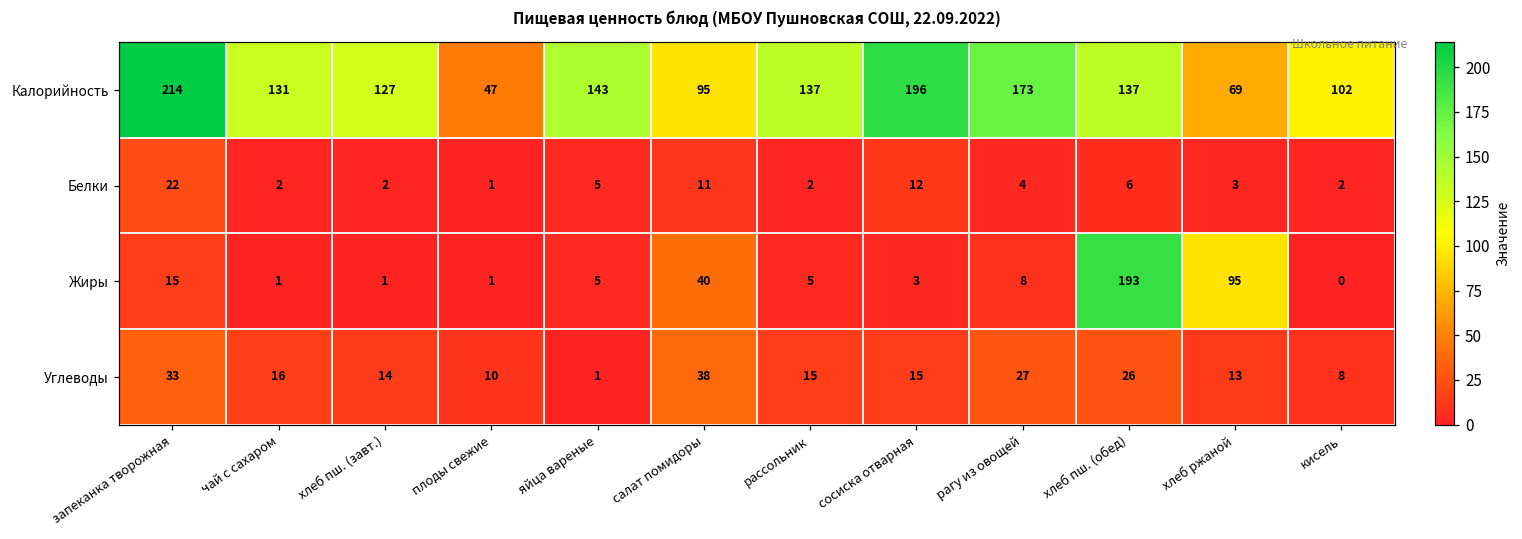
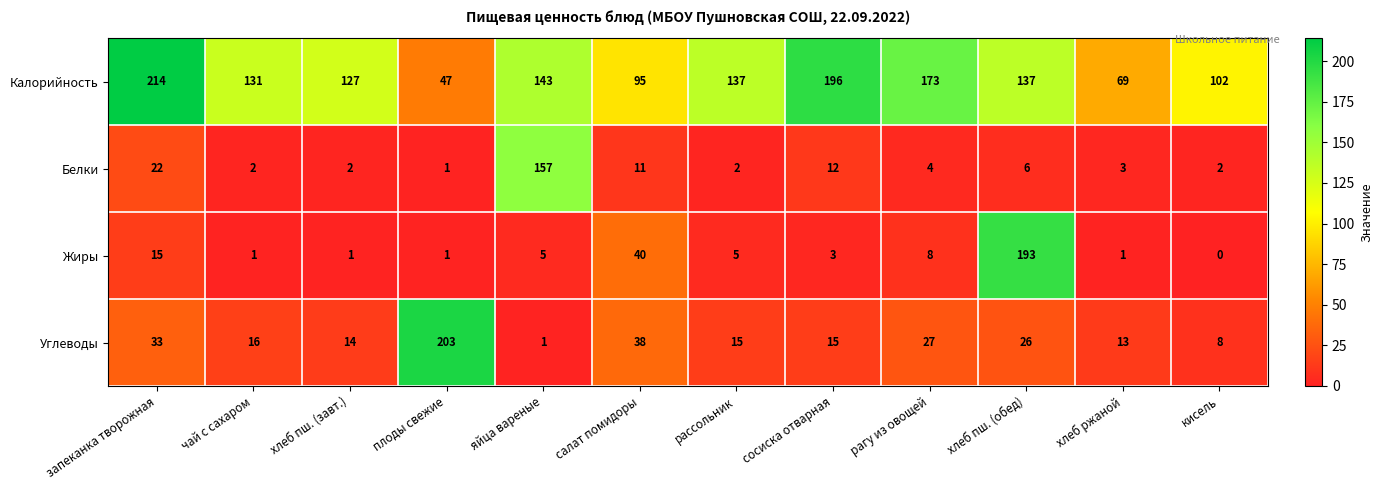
Белки, яйца вареные: 5 -> 157
Жиры, хлеб ржаной: 95 -> 1
Углеводы, плоды свежие: 10 -> 203
